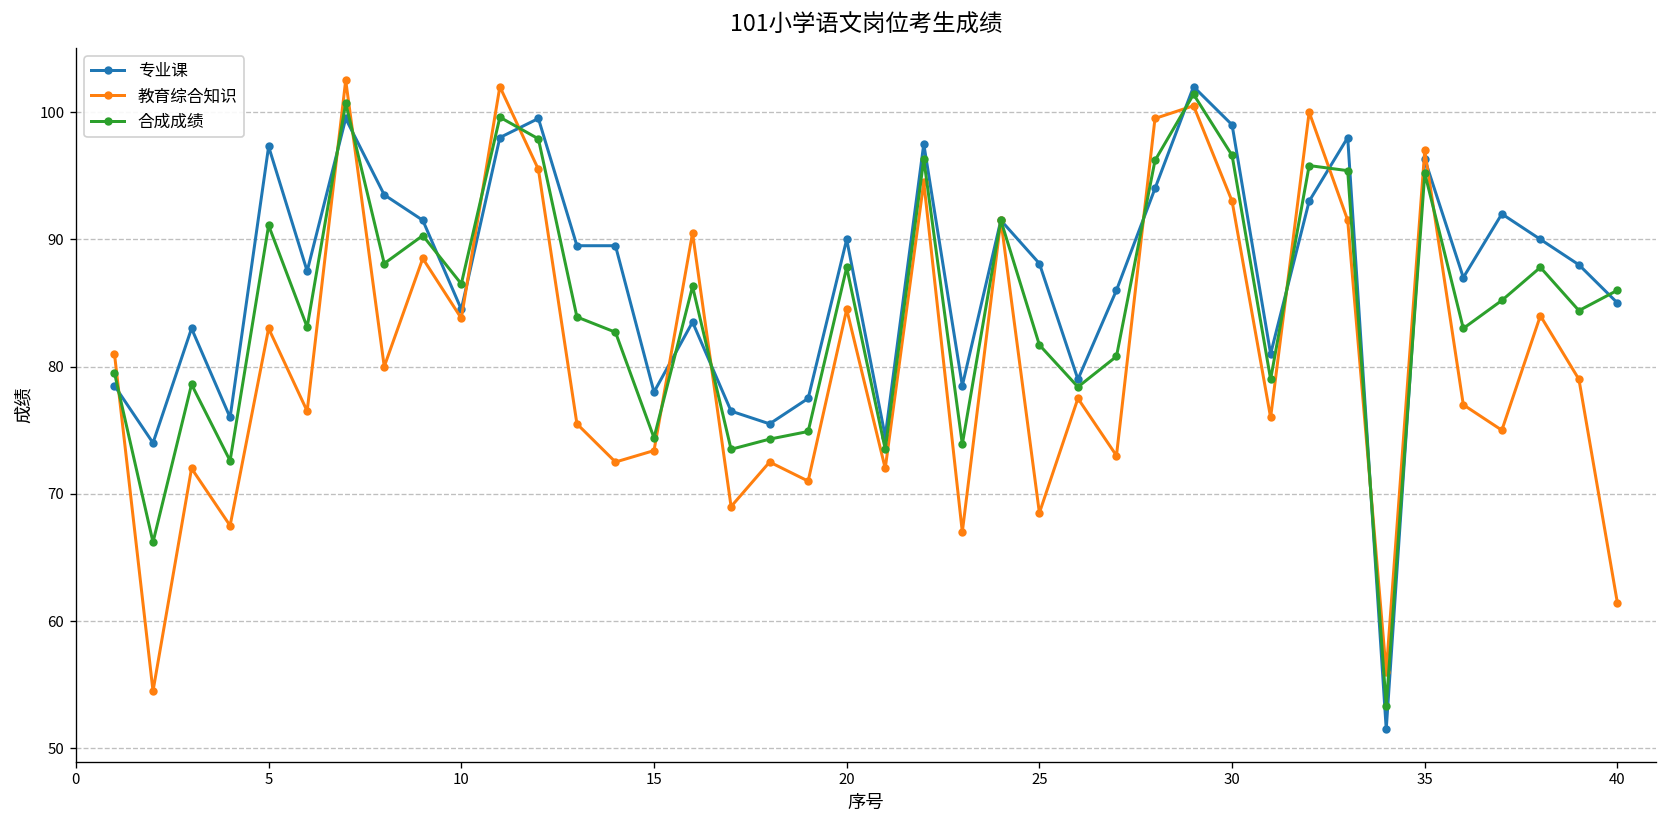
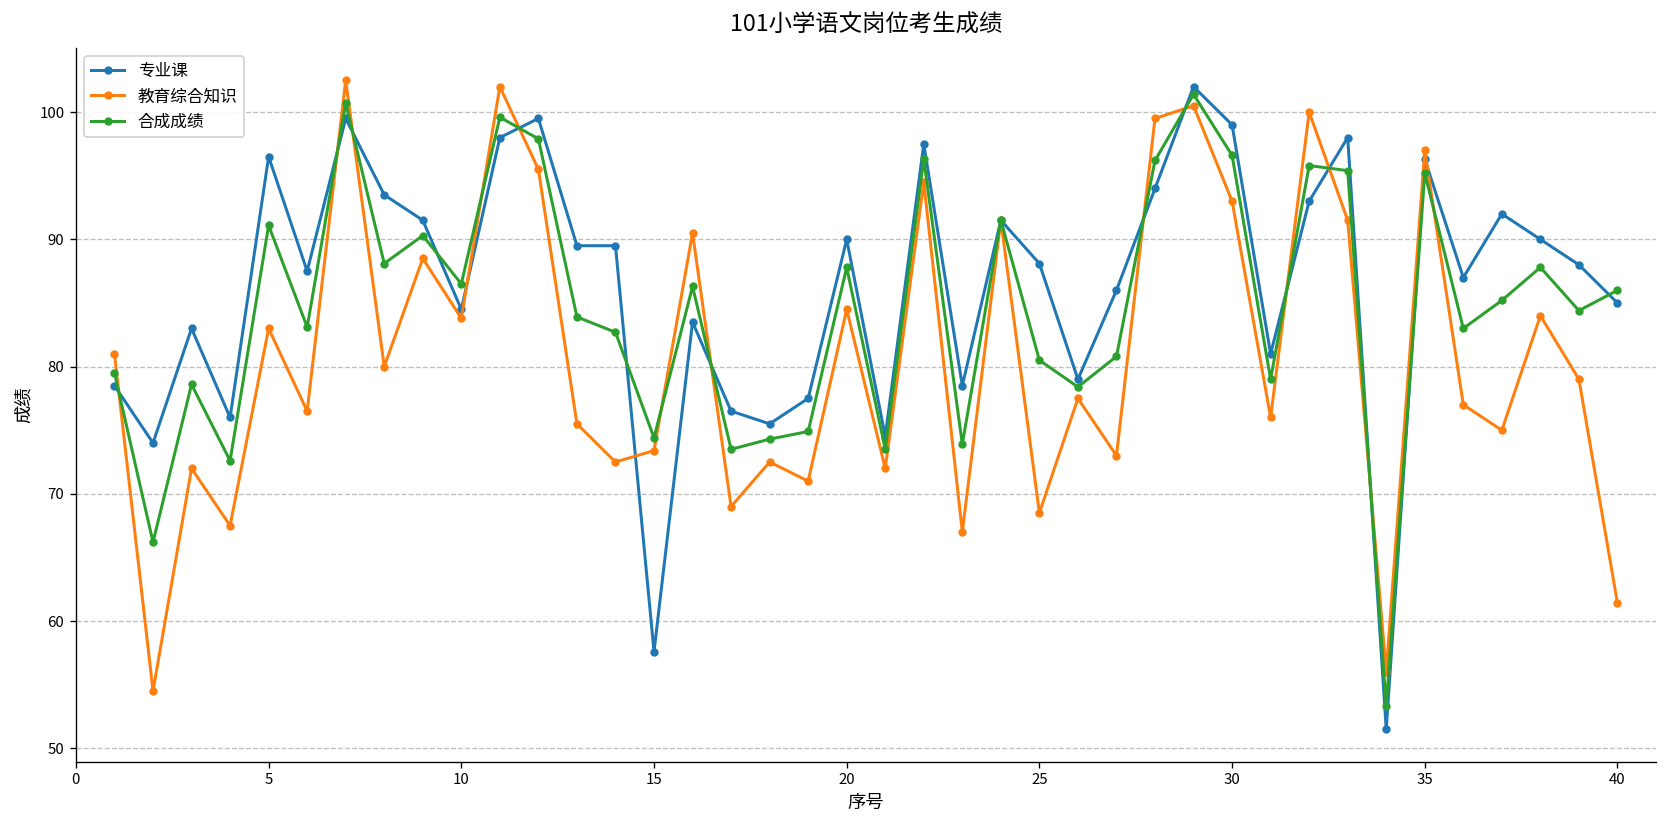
专业课, 5: 97.3 -> 96.5
专业课, 15: 78.0 -> 57.6
合成成绩, 25: 81.7 -> 80.5
